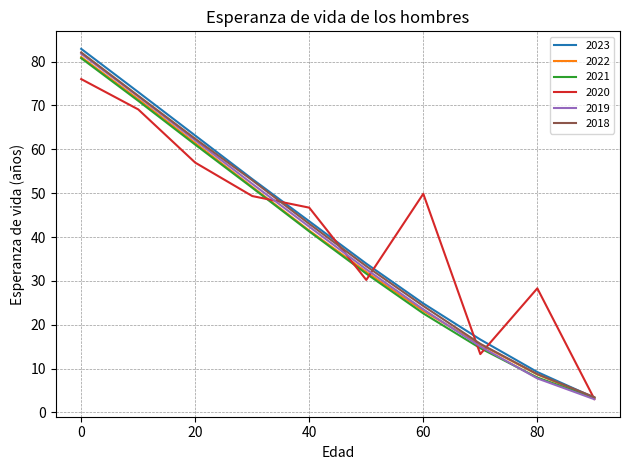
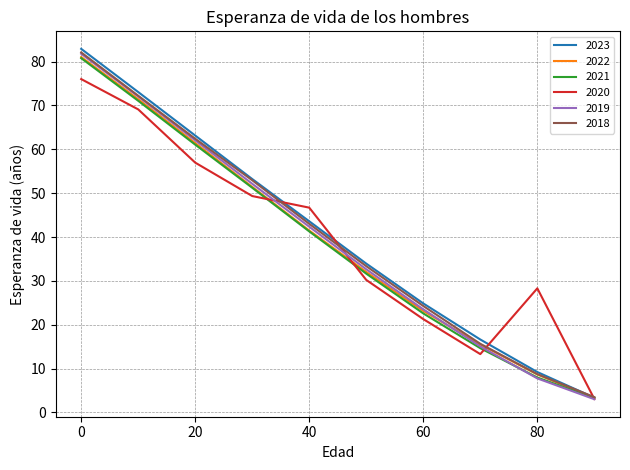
2020, 60: 50 -> 21
